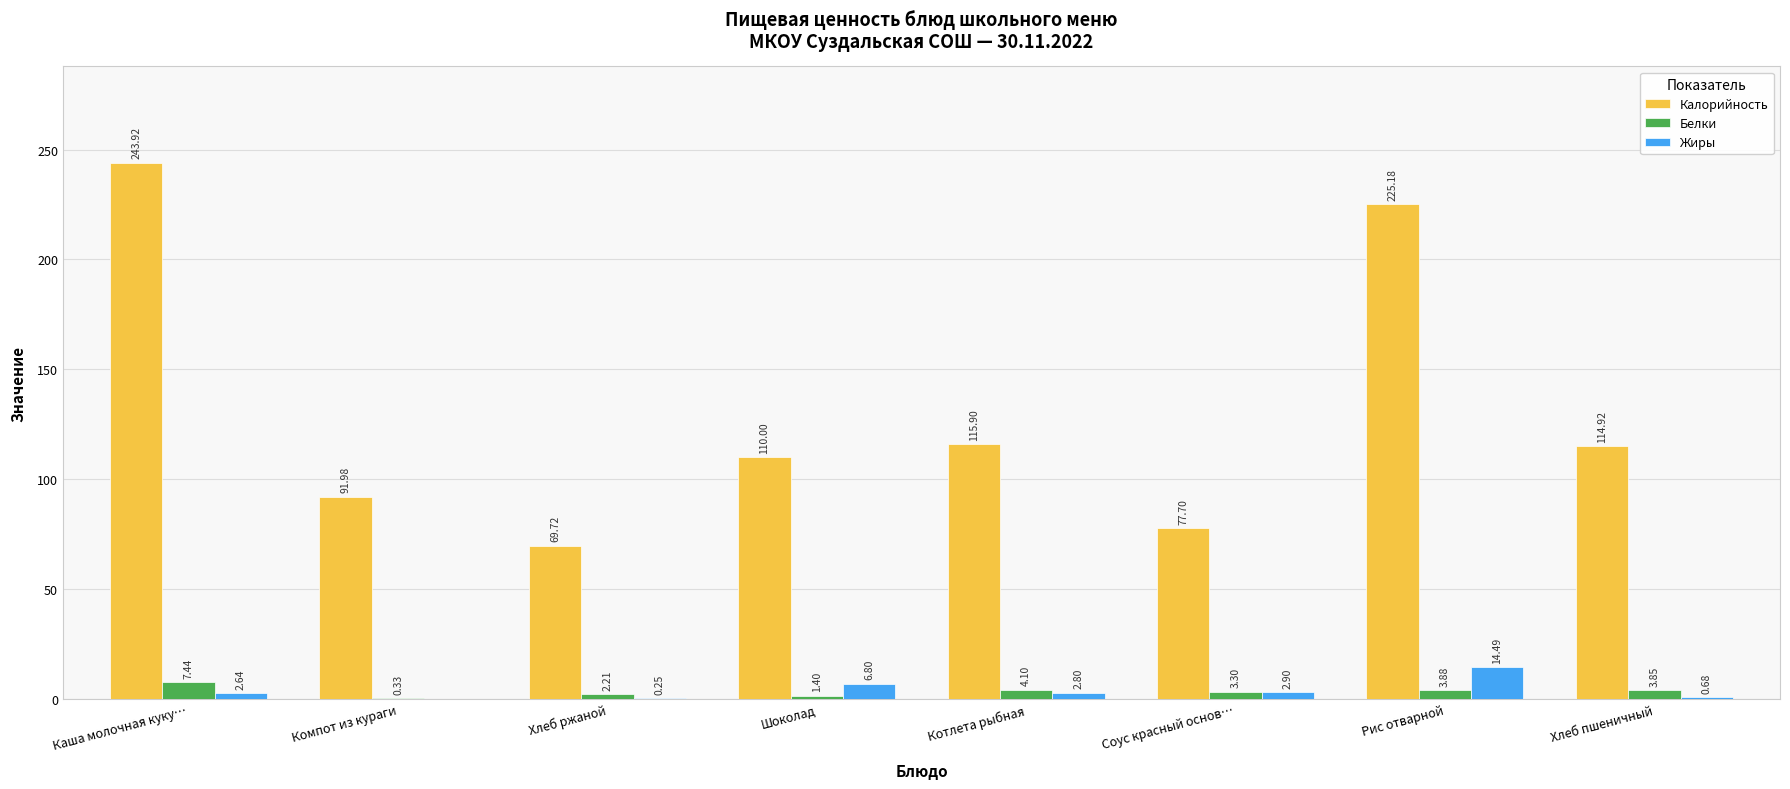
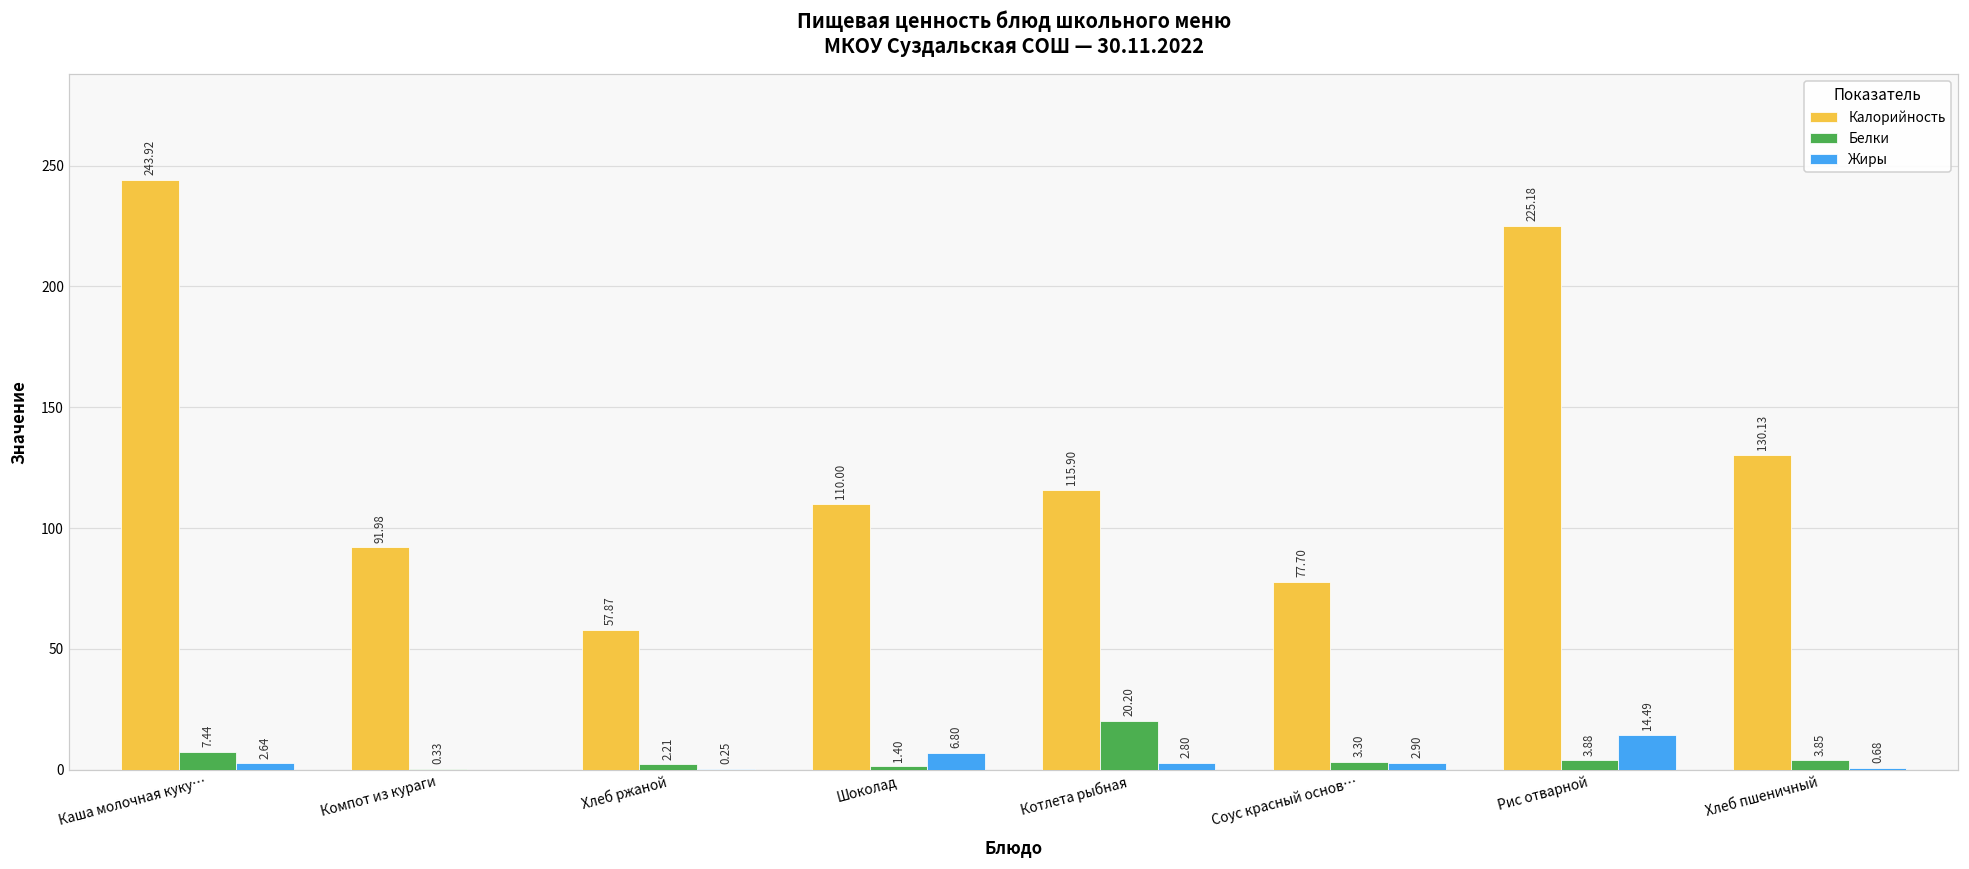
Калорийность, Хлеб ржаной: 69.72 -> 57.87
Белки, Котлета рыбная: 4.10 -> 20.20
Калорийность, Хлеб пшеничный: 114.92 -> 130.13
